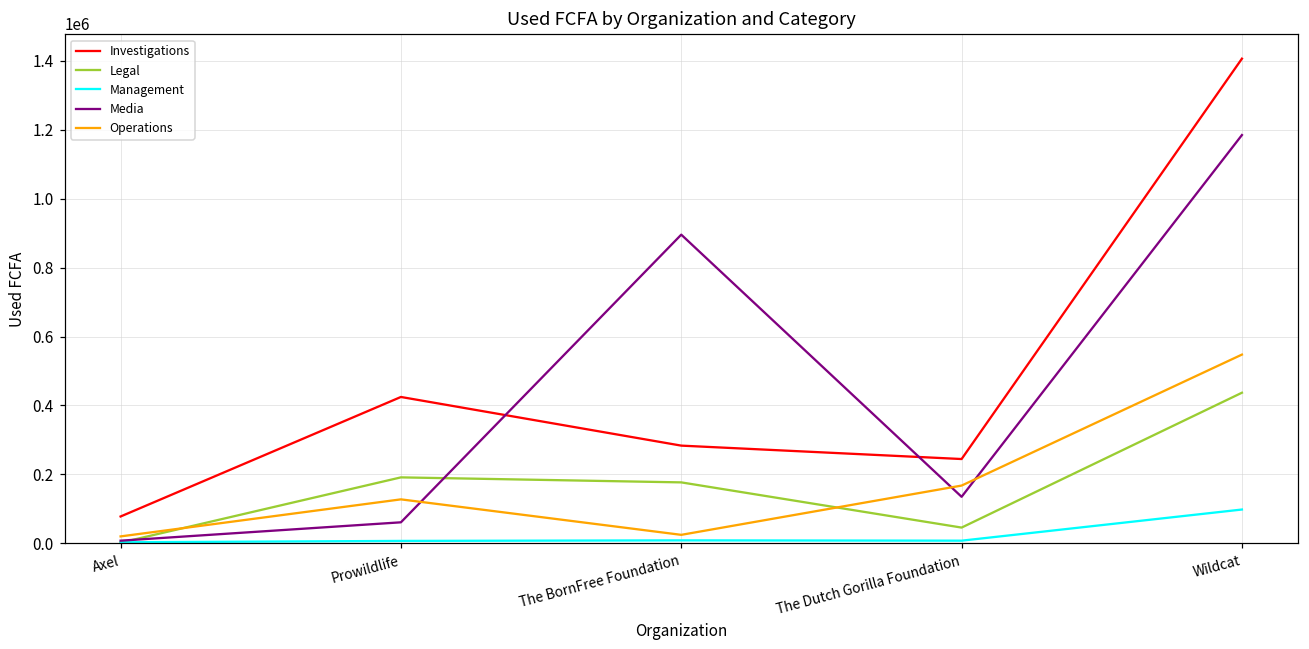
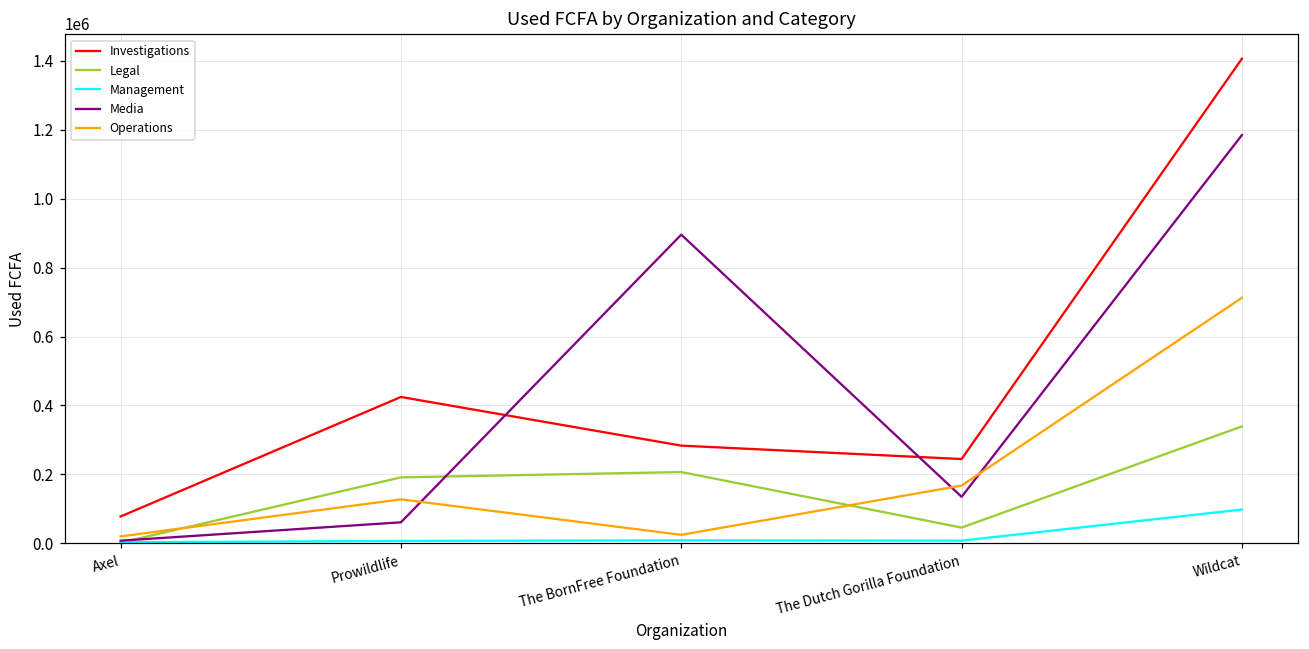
Legal, The BornFree Foundation: 180000 -> 210000
Legal, Wildcat: 440000 -> 340000
Operations, Wildcat: 550000 -> 710000
